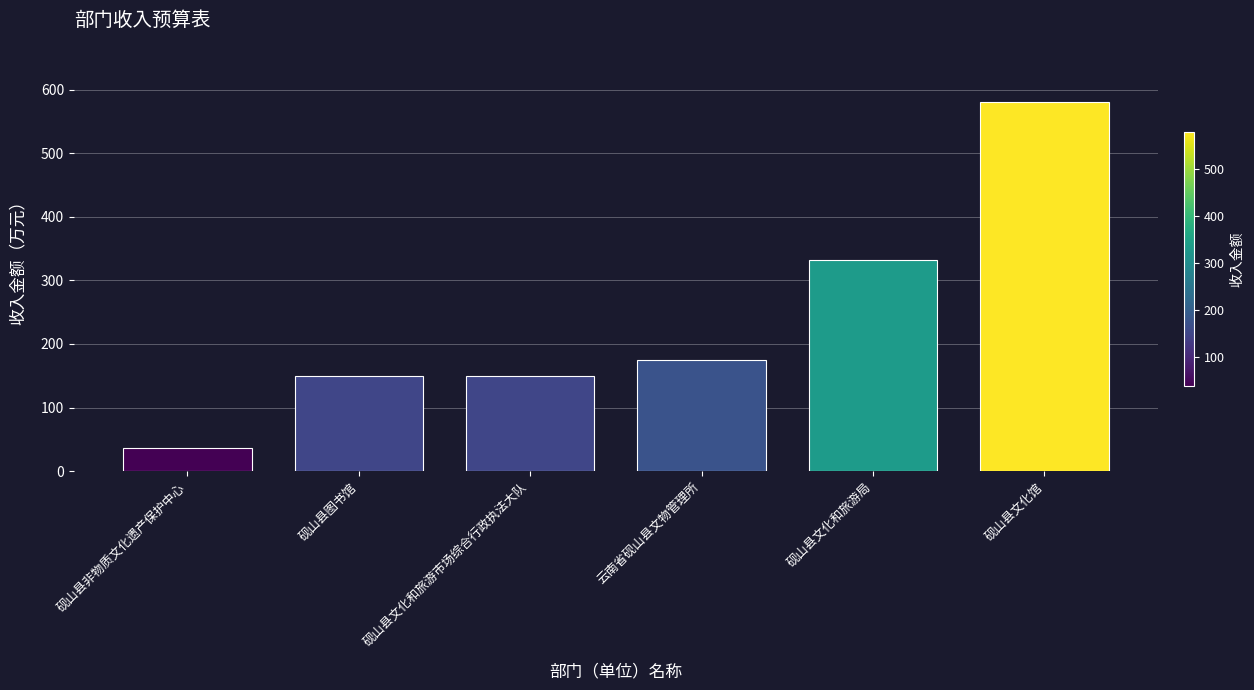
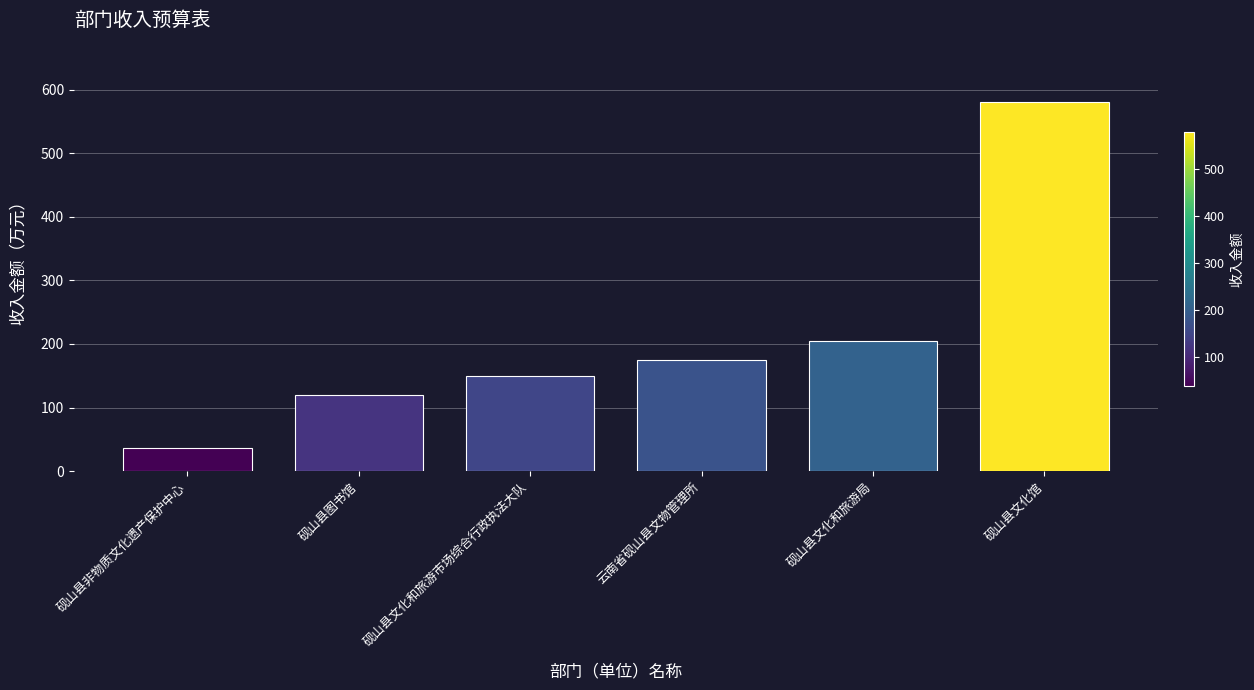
砚山县图书馆: 150 -> 120
砚山县文化和旅游局: 330 -> 210
